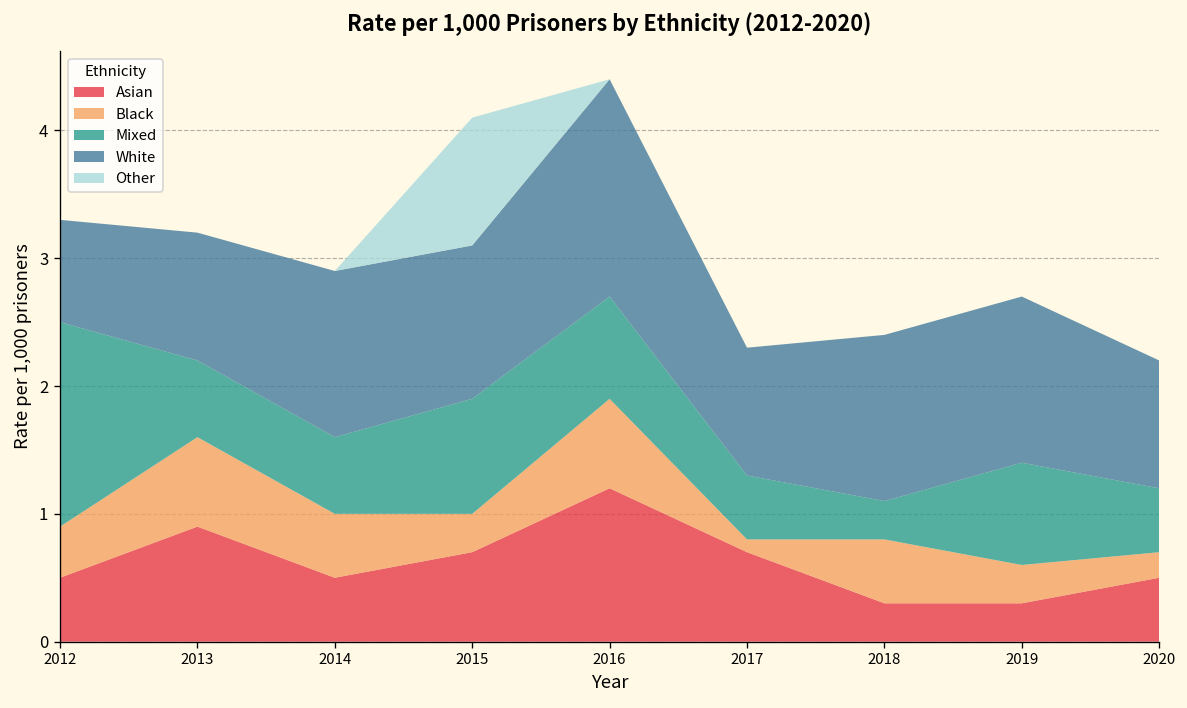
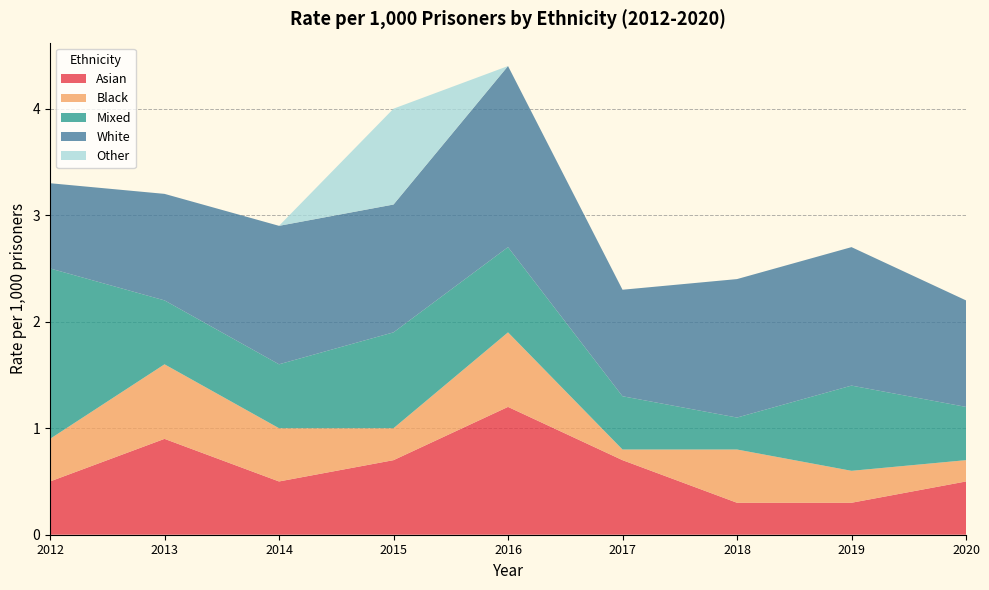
Other, 2015: 1.0 -> 0.9
